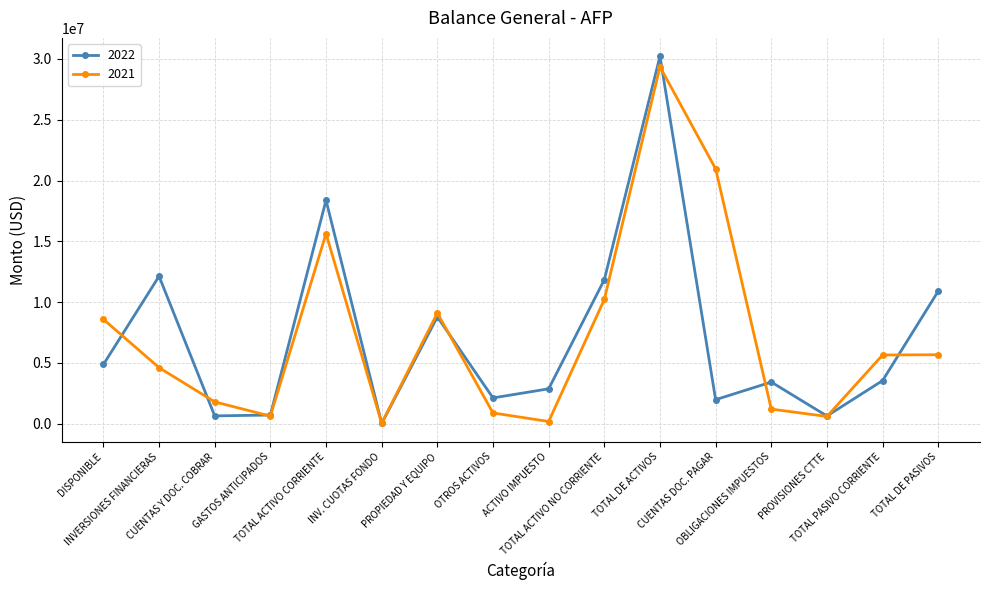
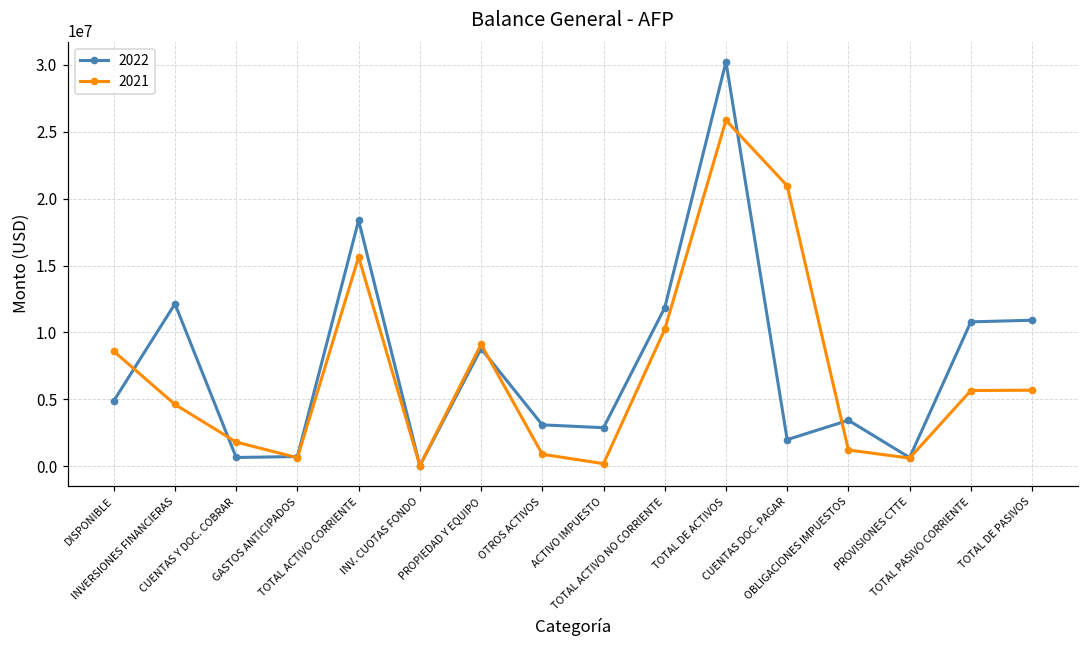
2022, OTROS ACTIVOS: 2100000 -> 3100000
2021, TOTAL DE ACTIVOS: 29400000 -> 25900000
2022, TOTAL PASIVO CORRIENTE: 3600000 -> 10800000
